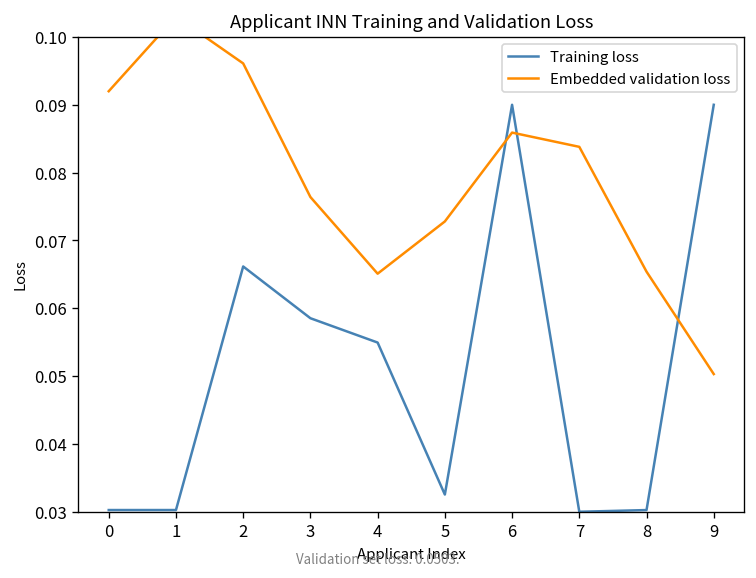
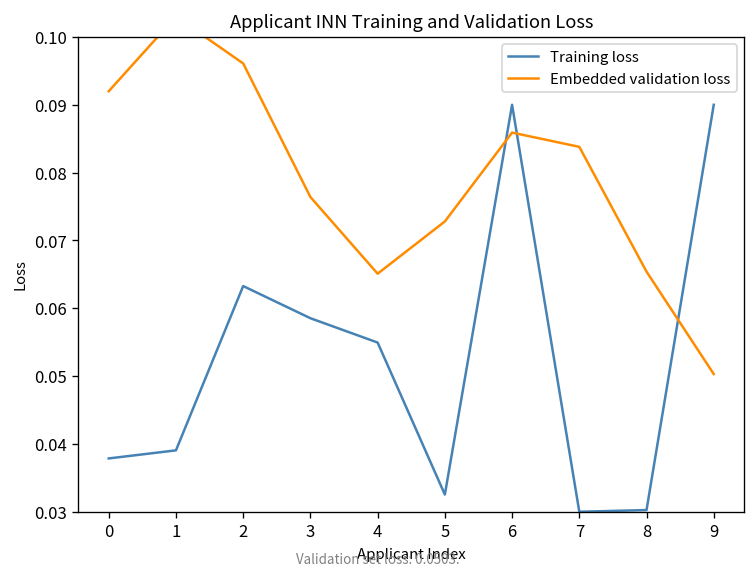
Training loss, 0: 0.030 -> 0.038
Training loss, 1: 0.030 -> 0.039
Training loss, 2: 0.066 -> 0.063
